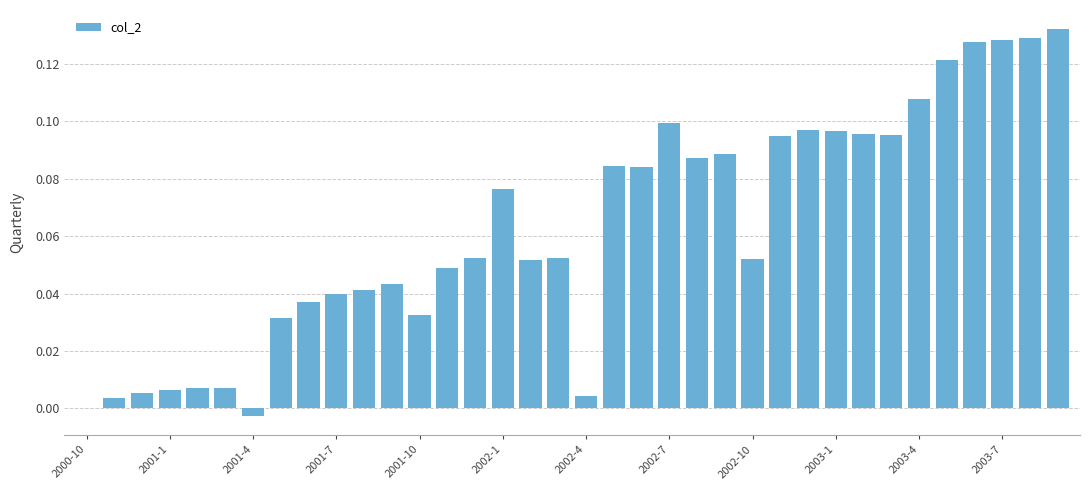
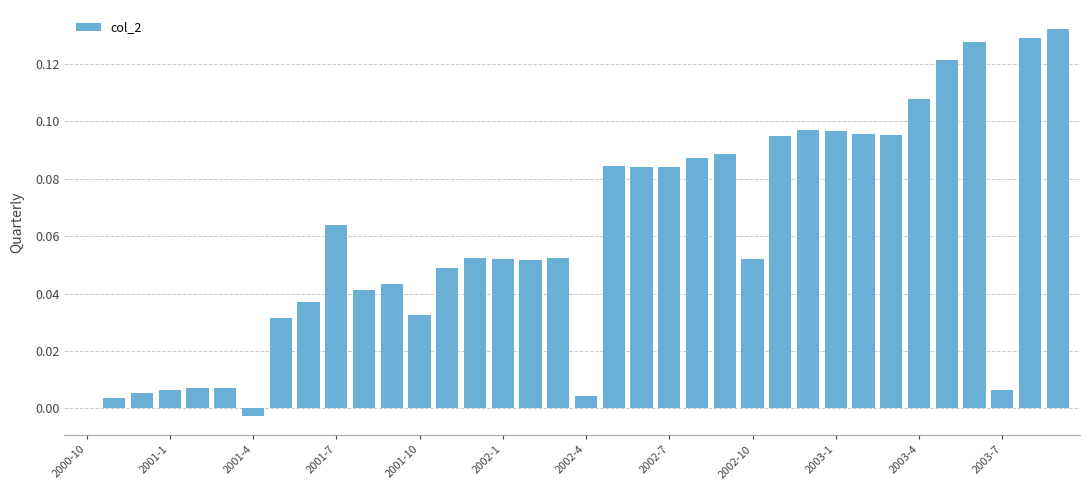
2001-7: 0.040 -> 0.064
2002-1: 0.076 -> 0.052
2002-7: 0.099 -> 0.084
2003-7: 0.128 -> 0.006
